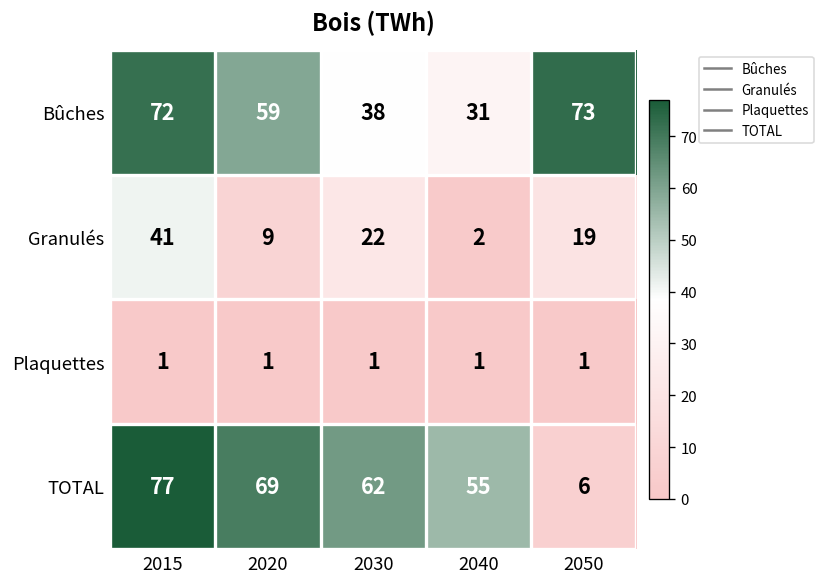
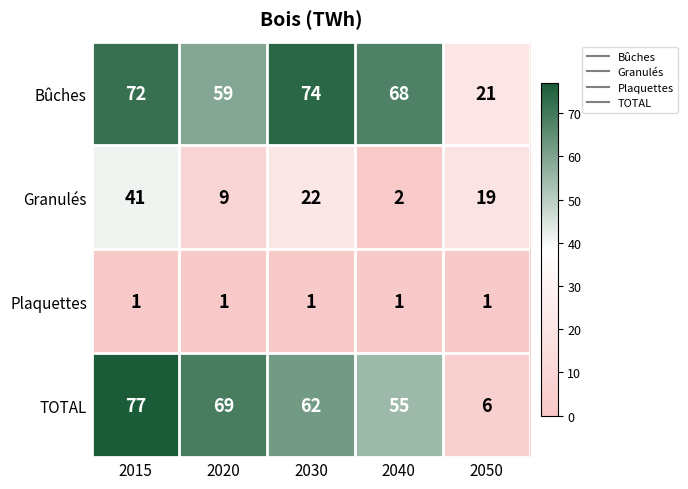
Bûches, 2030: 38 -> 74
Bûches, 2040: 31 -> 68
Bûches, 2050: 73 -> 21
